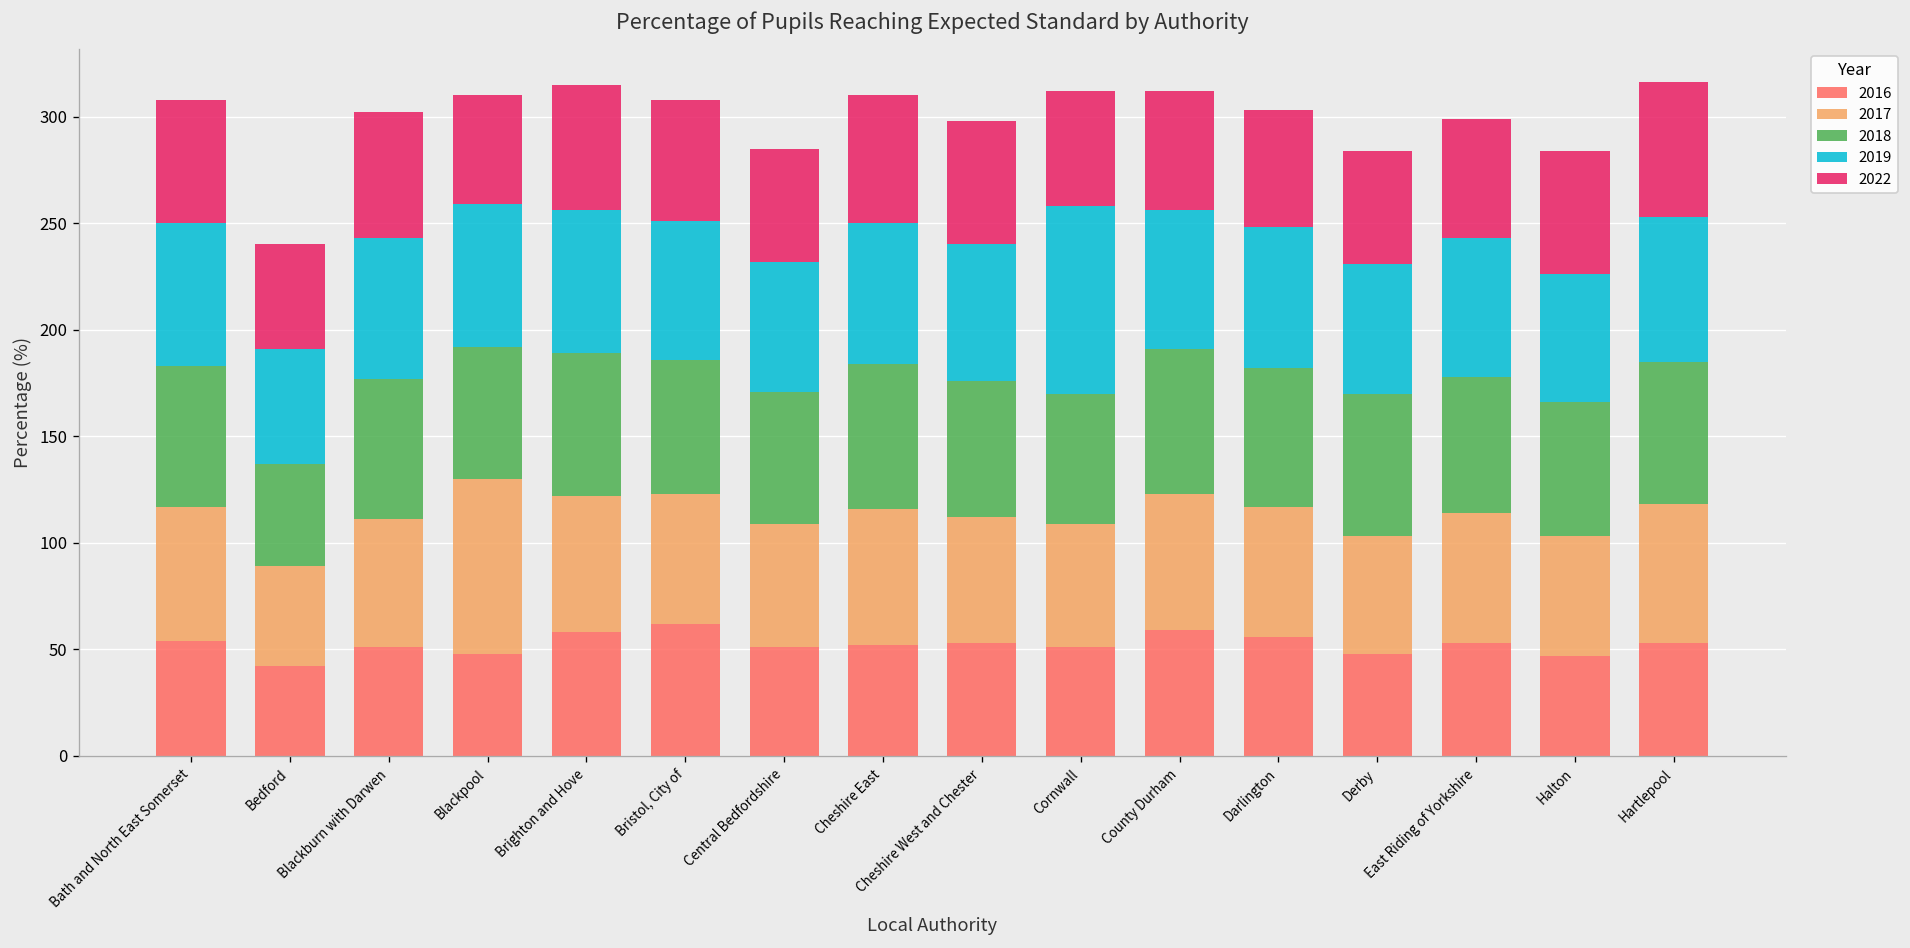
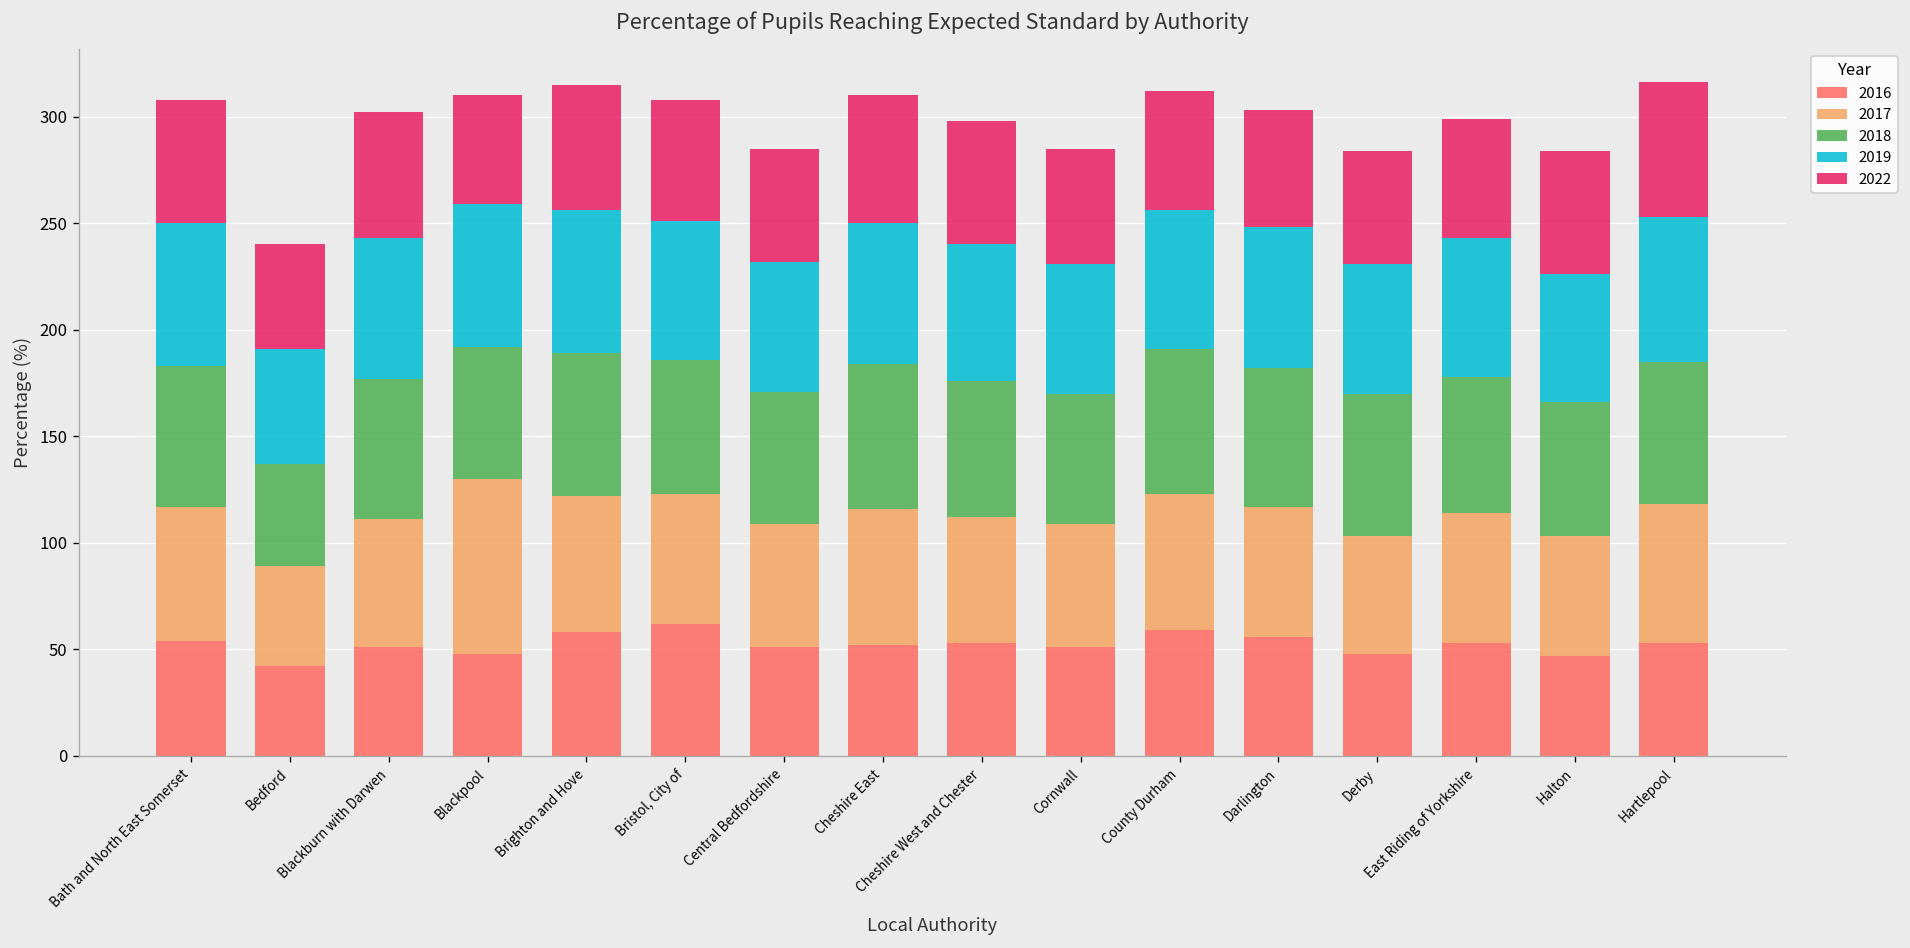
2019, Cornwall: 88 -> 61
